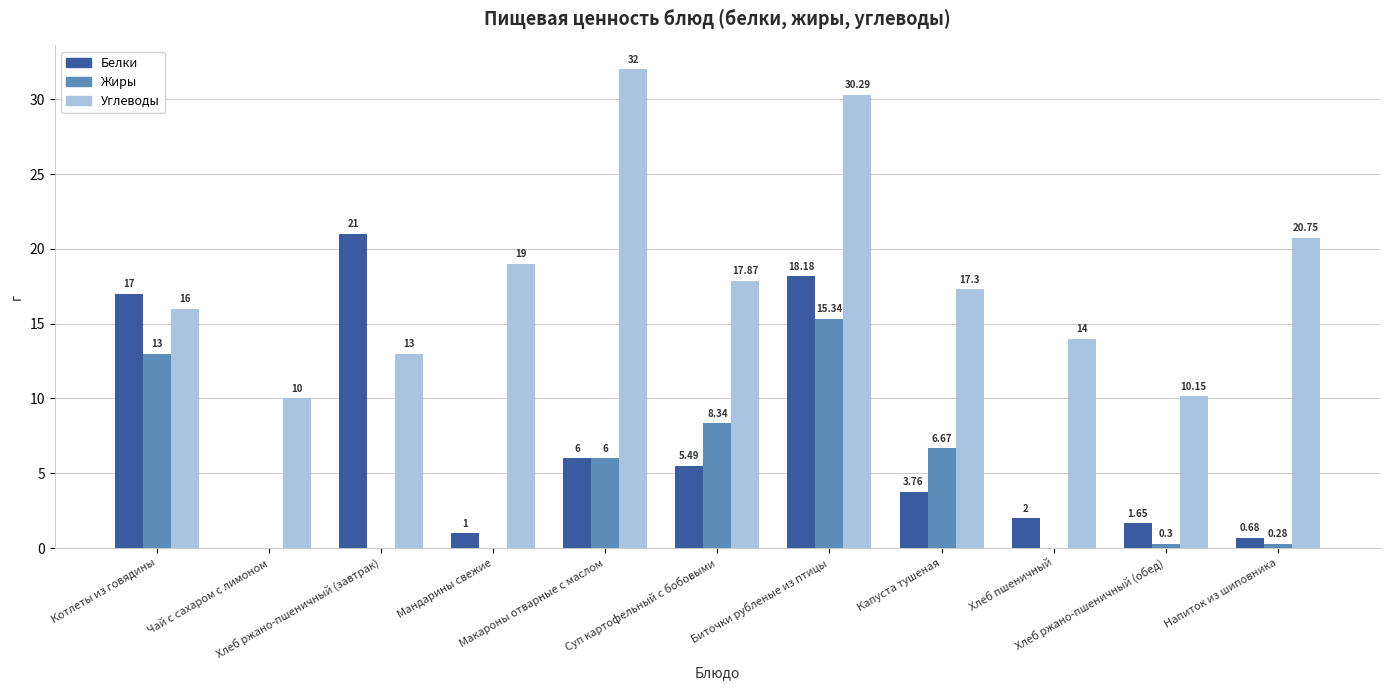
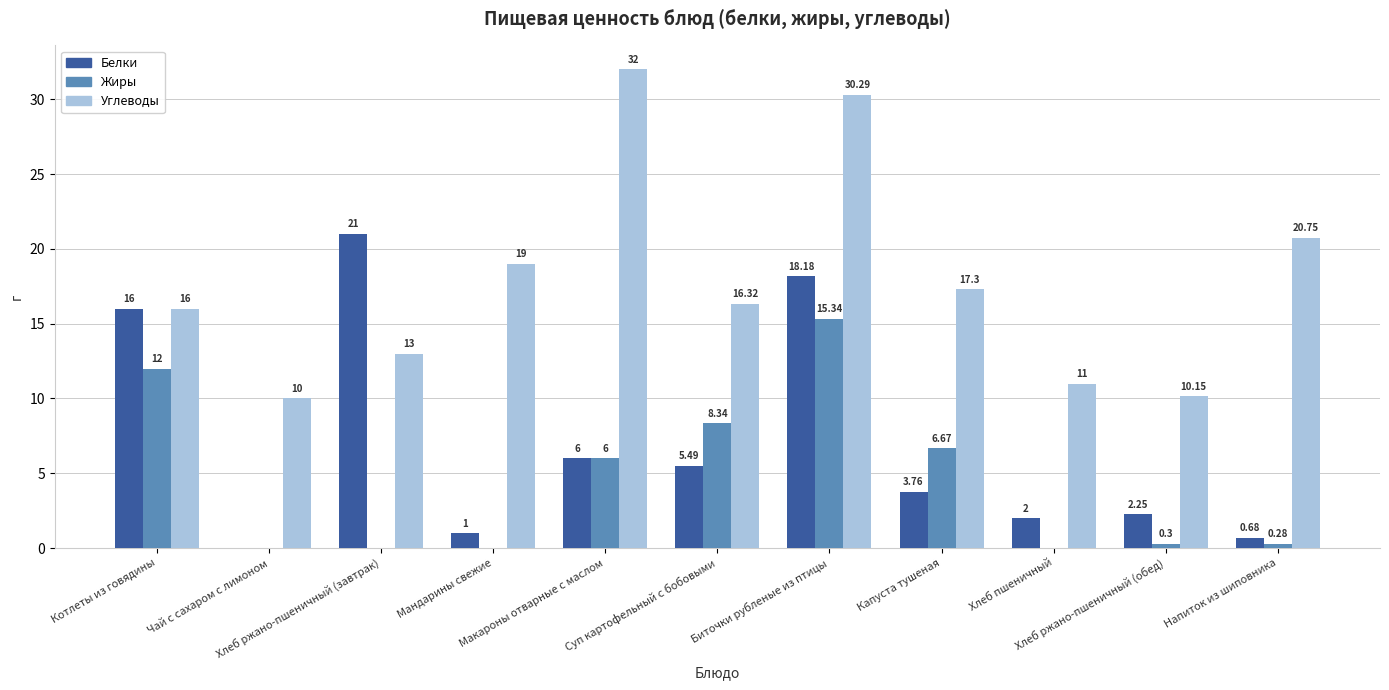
Белки, Котлеты из говядины: 17 -> 16
Жиры, Котлеты из говядины: 13 -> 12
Углеводы, Суп картофельный с бобовыми: 17.87 -> 16.32
Углеводы, Хлеб пшеничный: 14 -> 11
Белки, Хлеб ржано-пшеничный (обед): 1.65 -> 2.25
